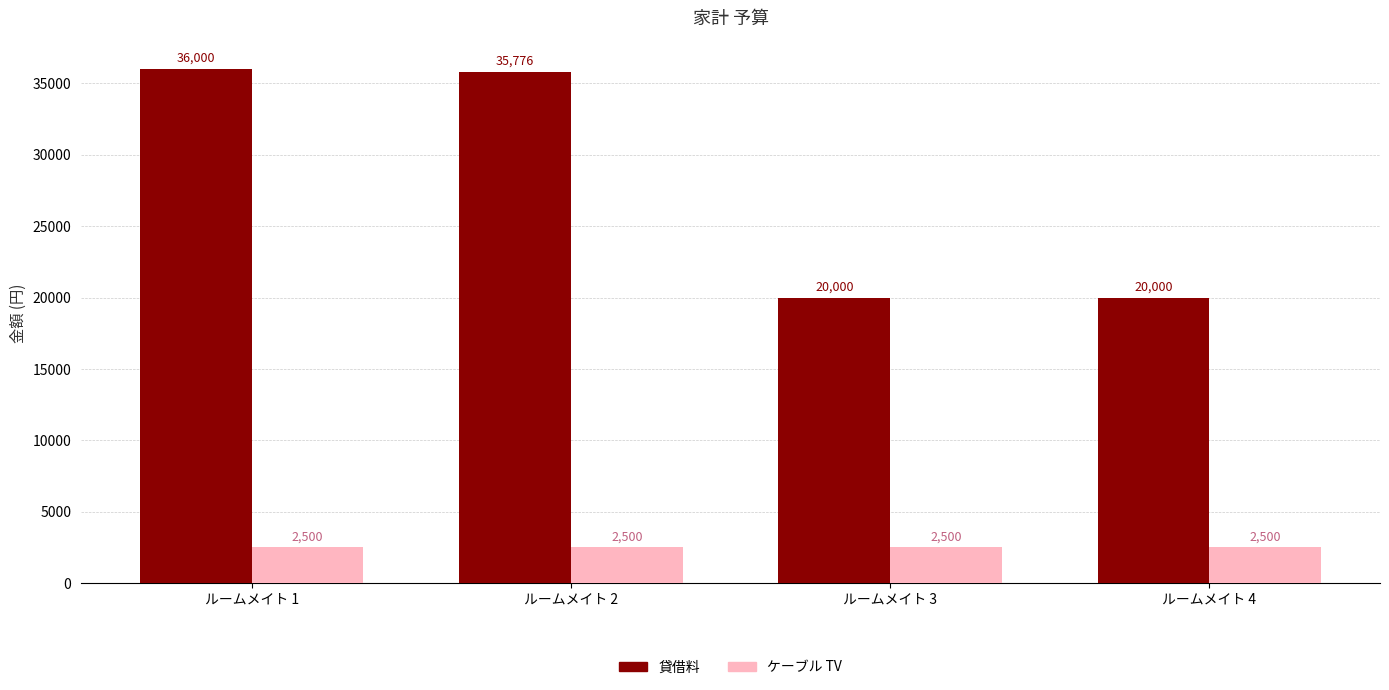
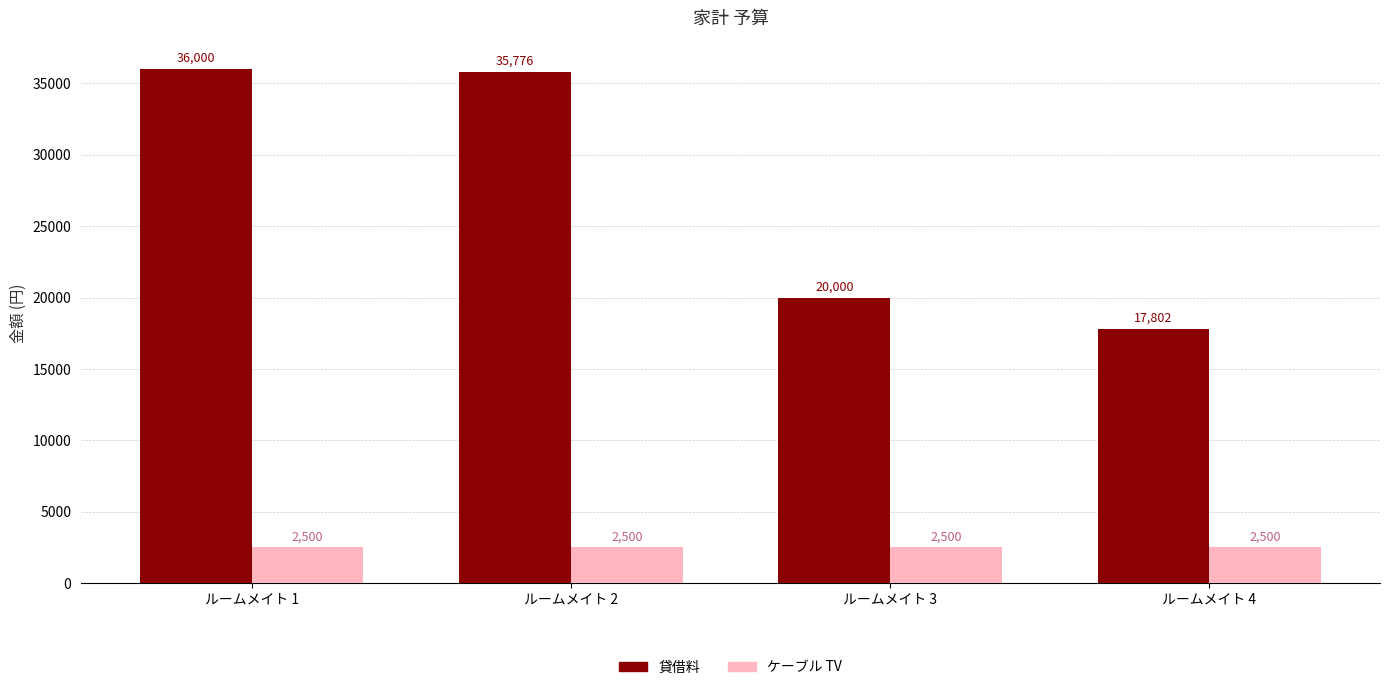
貸借料, ルームメイト 4: 20,000 -> 17,802
